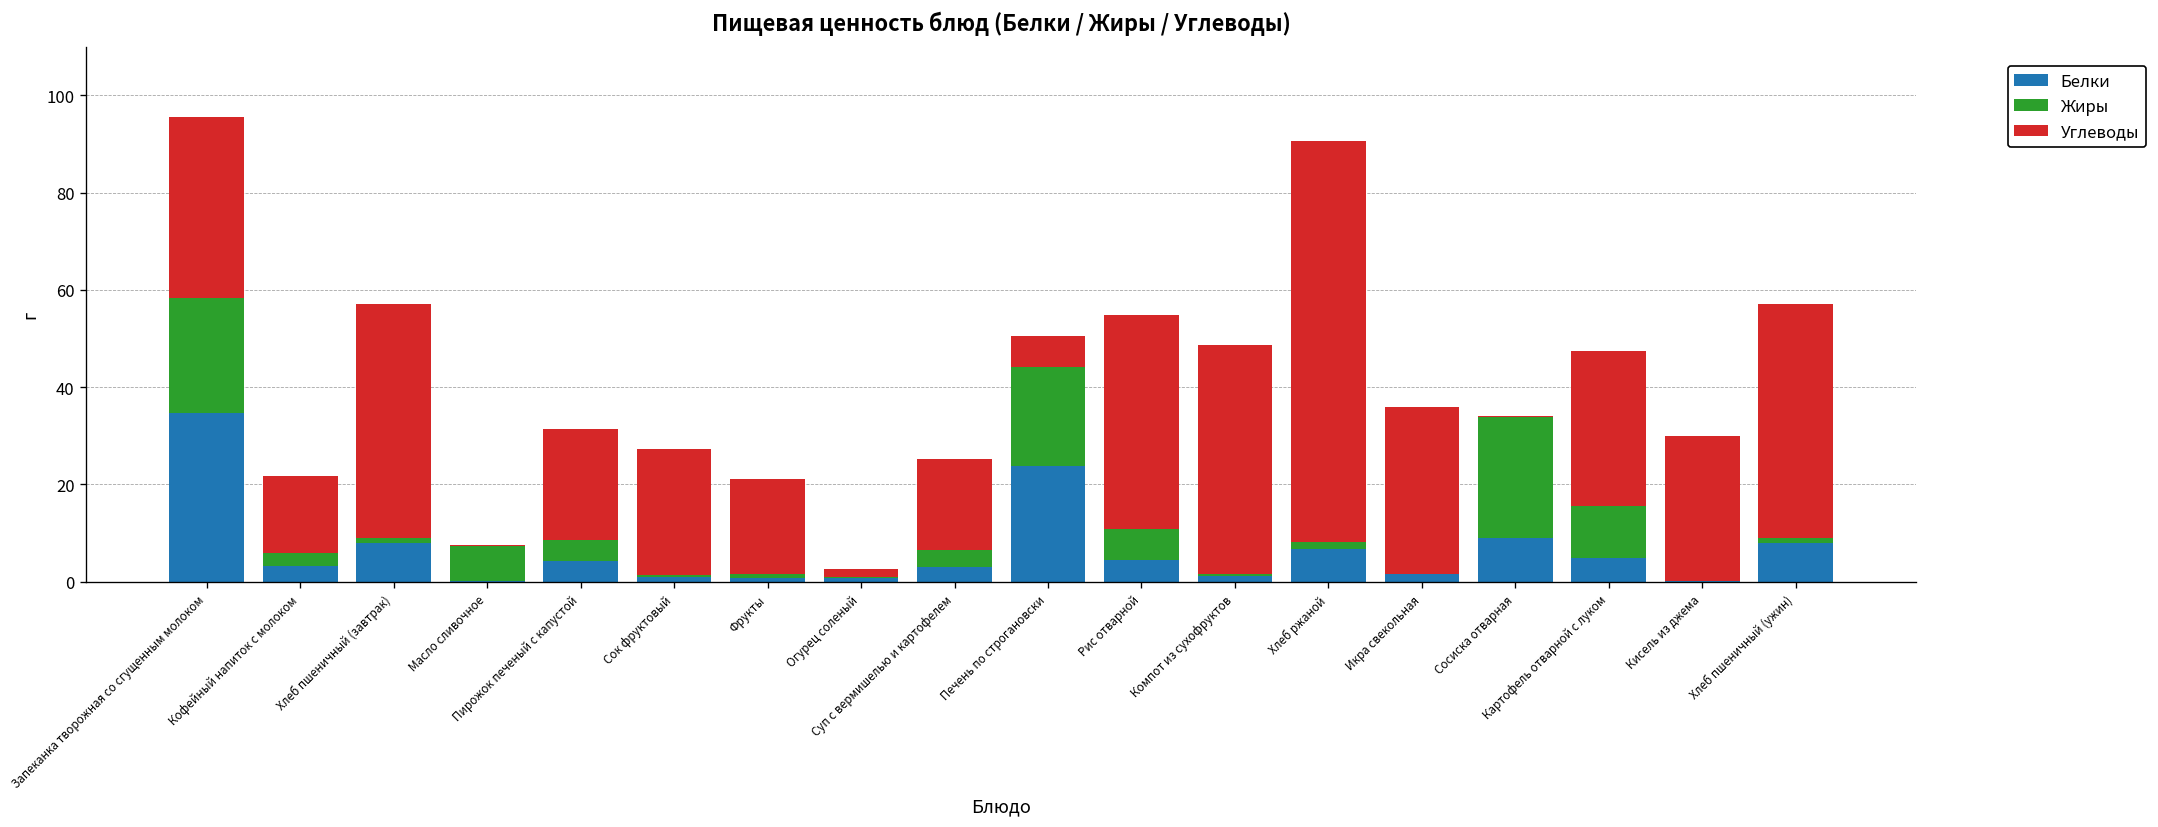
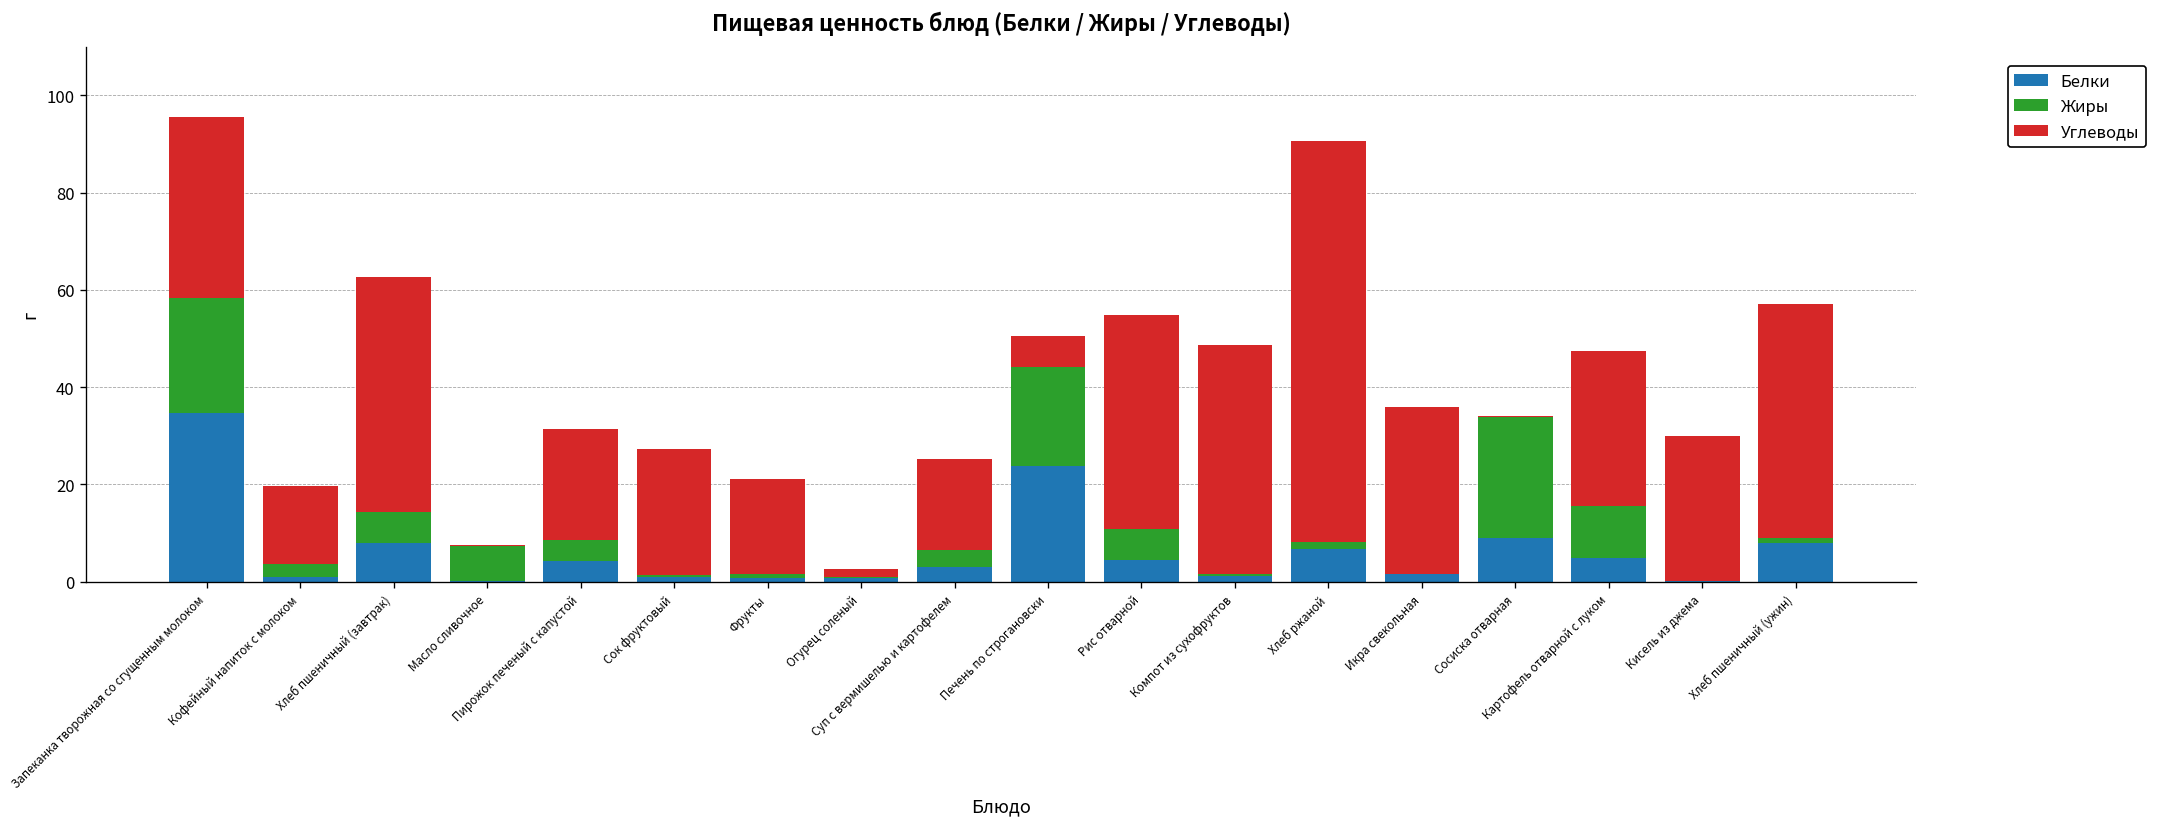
Белки, Кофейный напиток с молоком: 3 -> 1
Жиры, Хлеб пшеничный (завтрак): 1 -> 7
